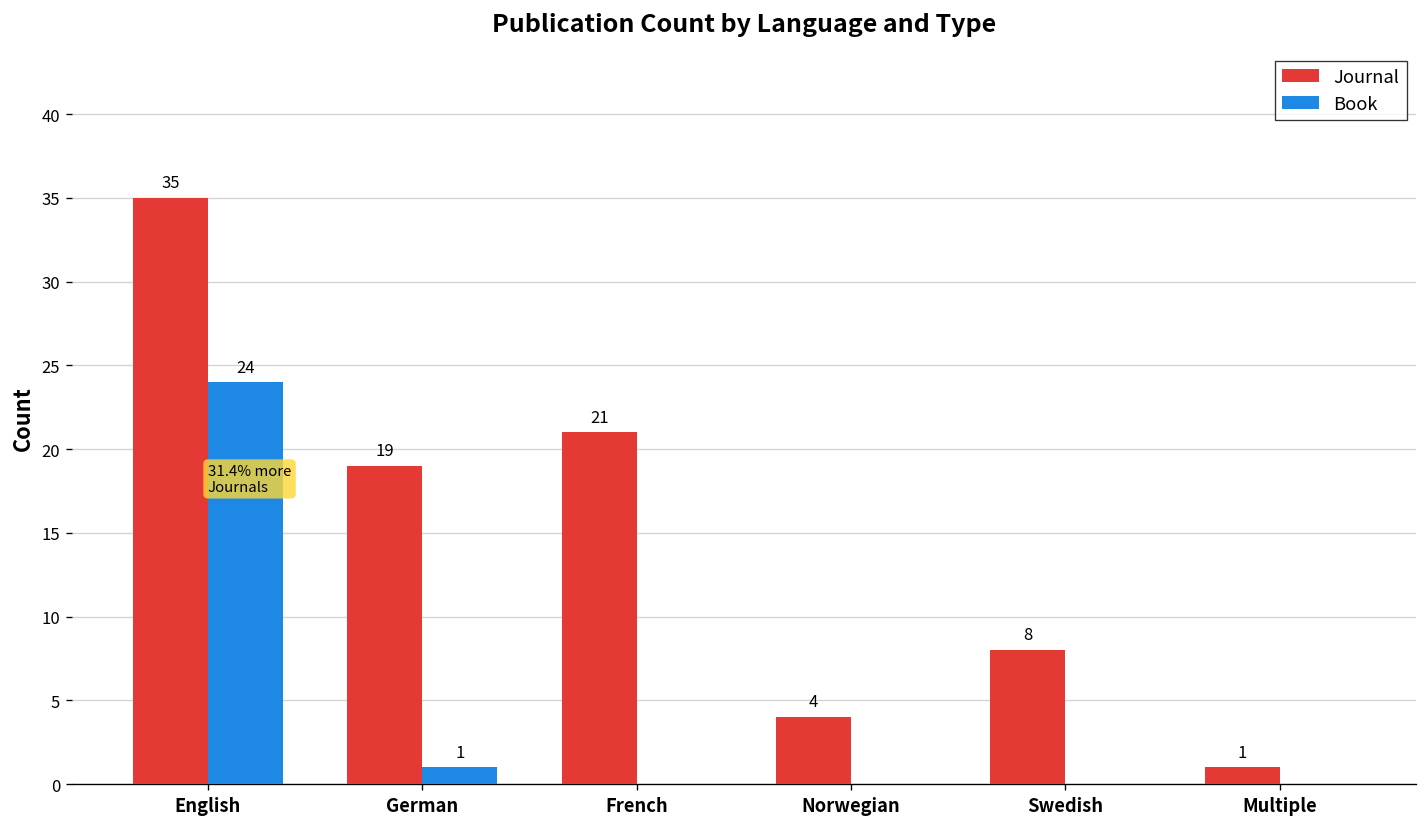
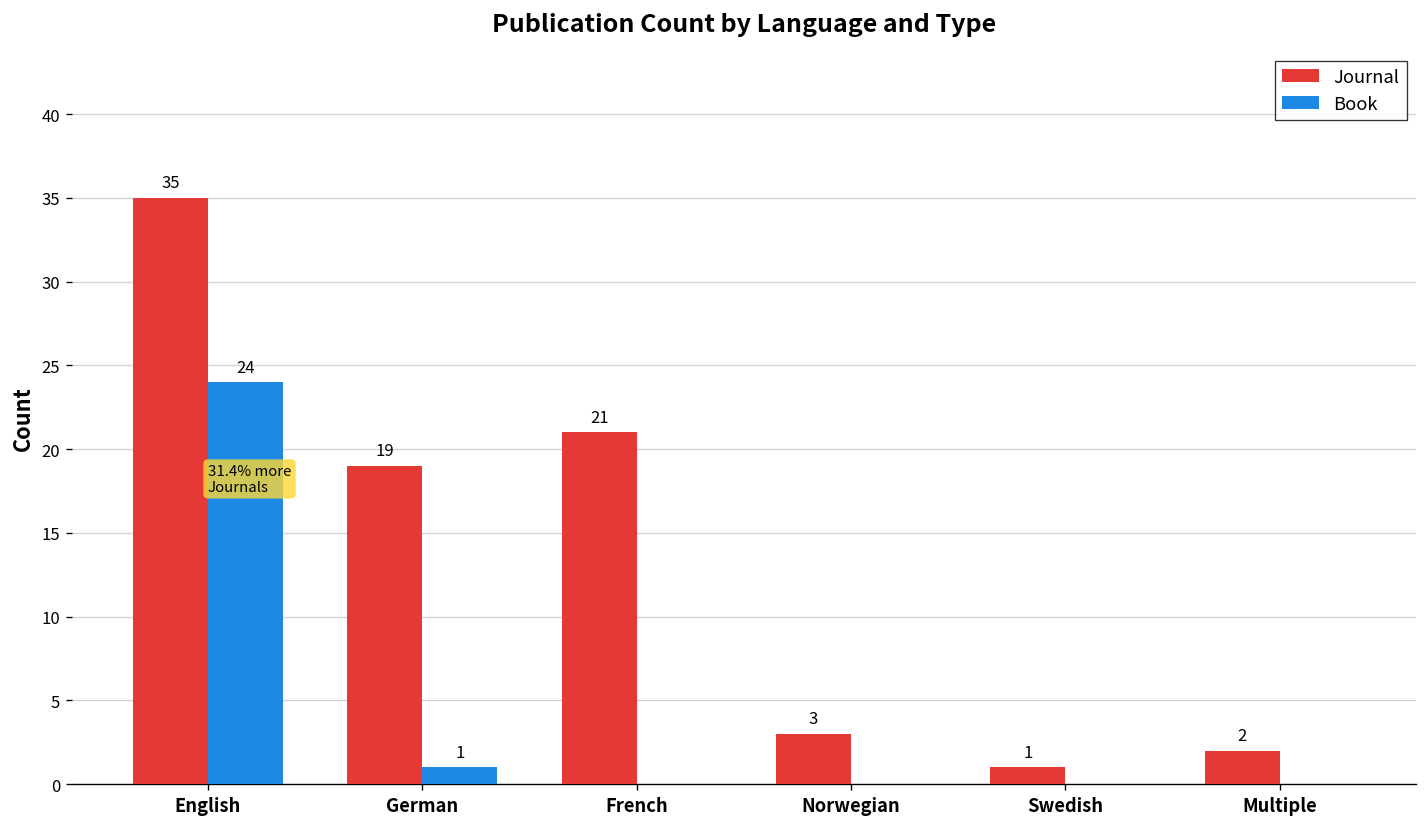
Journal, Norwegian: 4 -> 3
Journal, Swedish: 8 -> 1
Journal, Multiple: 1 -> 2
